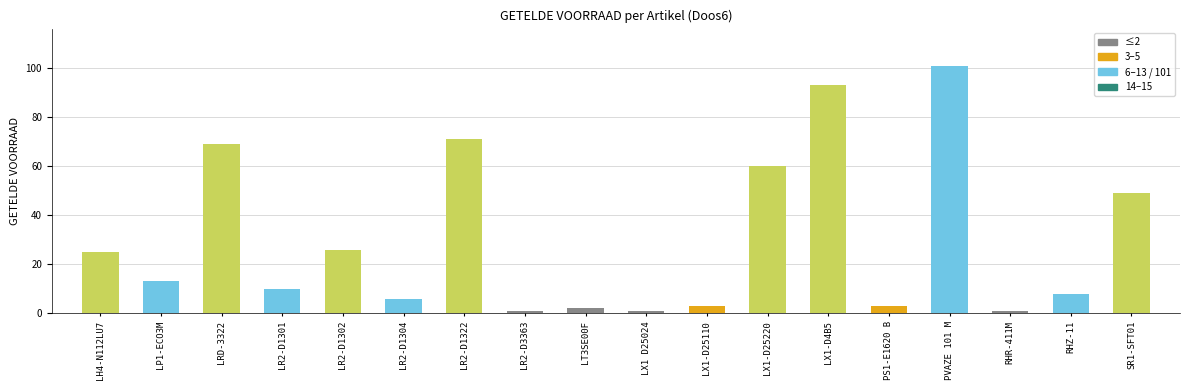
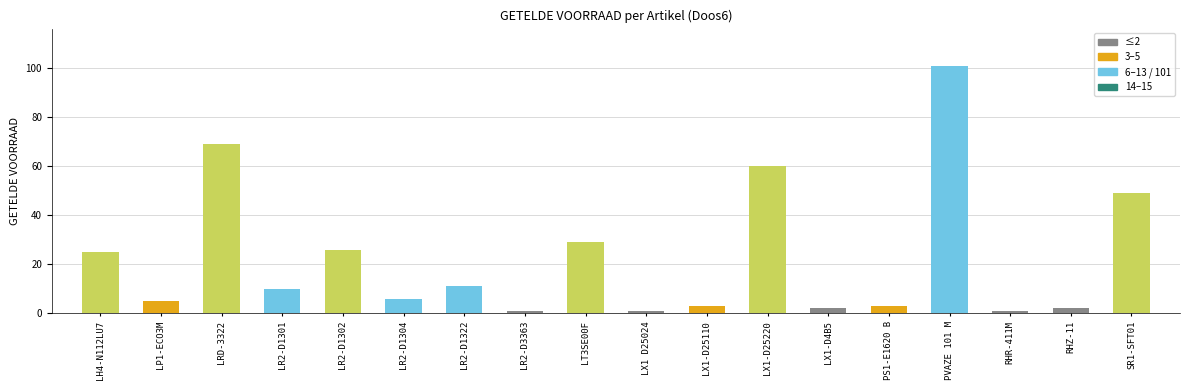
LP1-ECO3M: 13 -> 5
LR2-D1322: 71 -> 11
LT3SE00F: 2 -> 29
LX1-D4B5: 93 -> 2
RHZ-11: 8 -> 2
